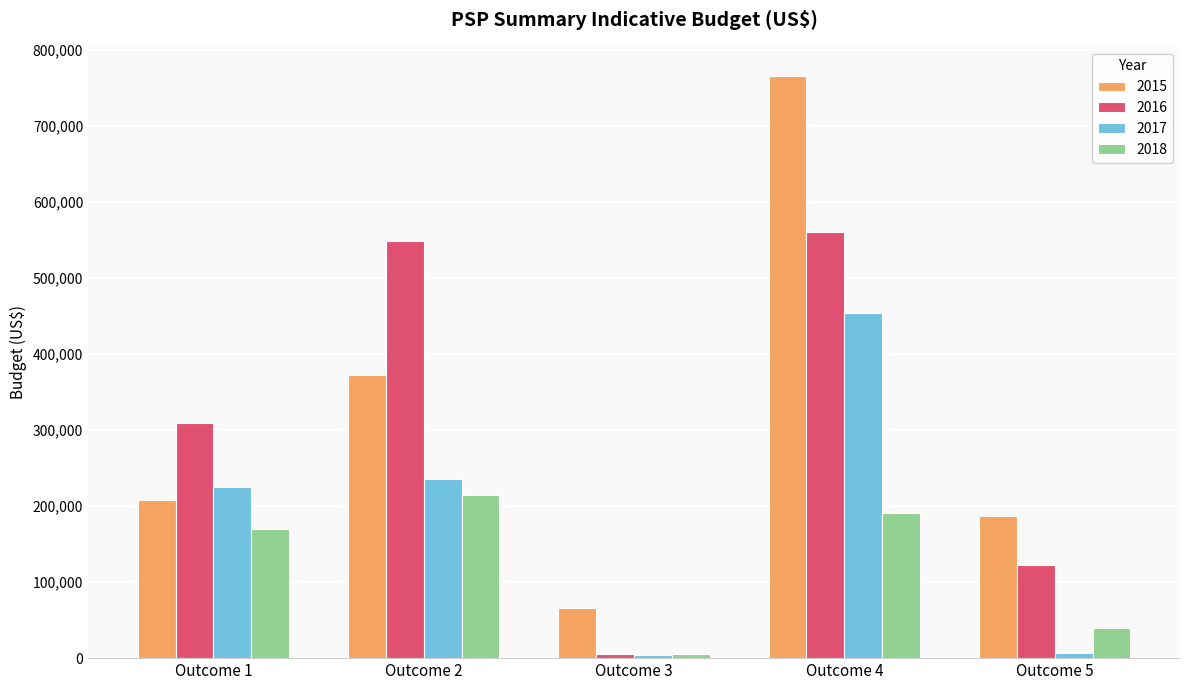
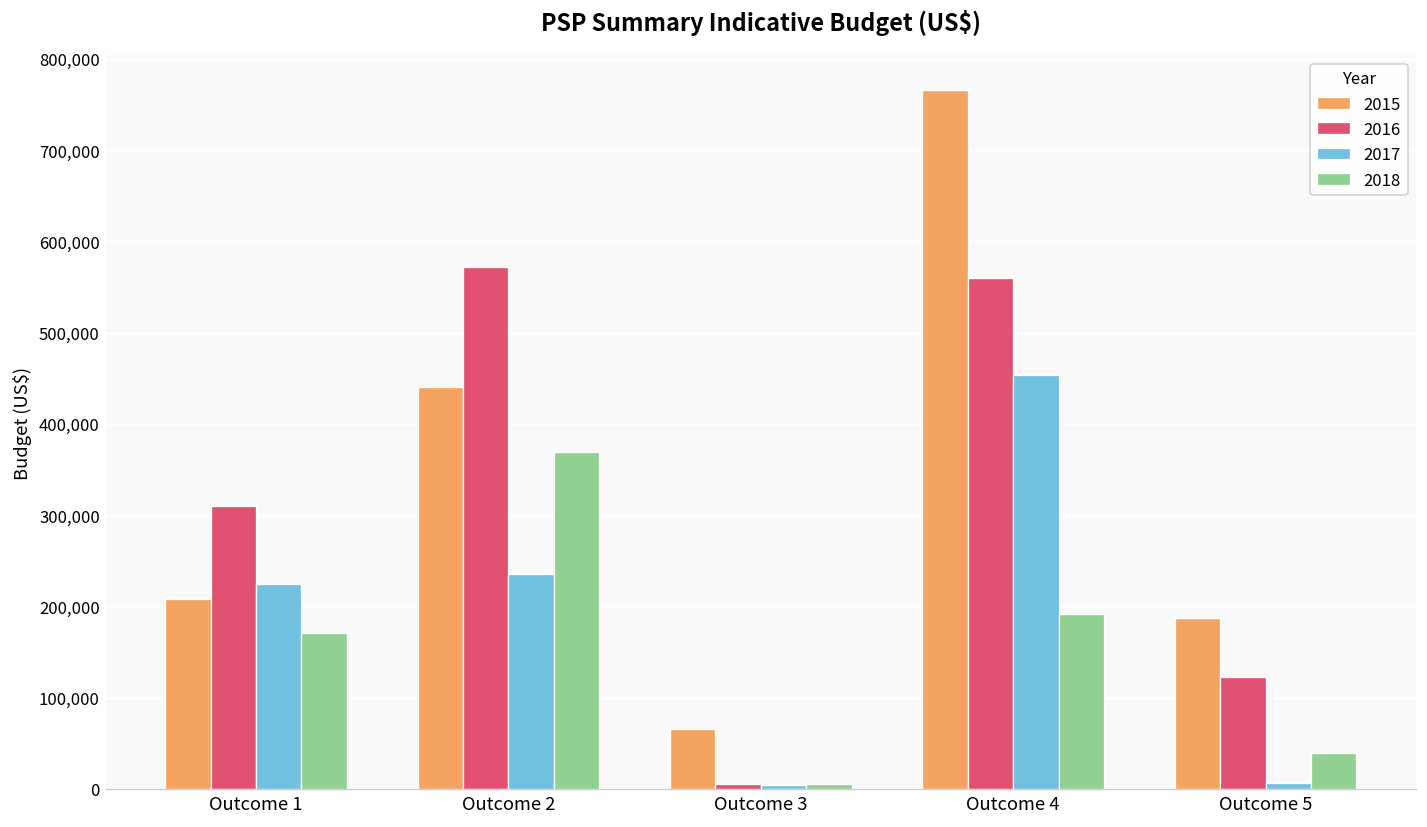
2015, Outcome 2: 370,000 -> 440,000
2016, Outcome 2: 550,000 -> 570,000
2018, Outcome 2: 210,000 -> 370,000
